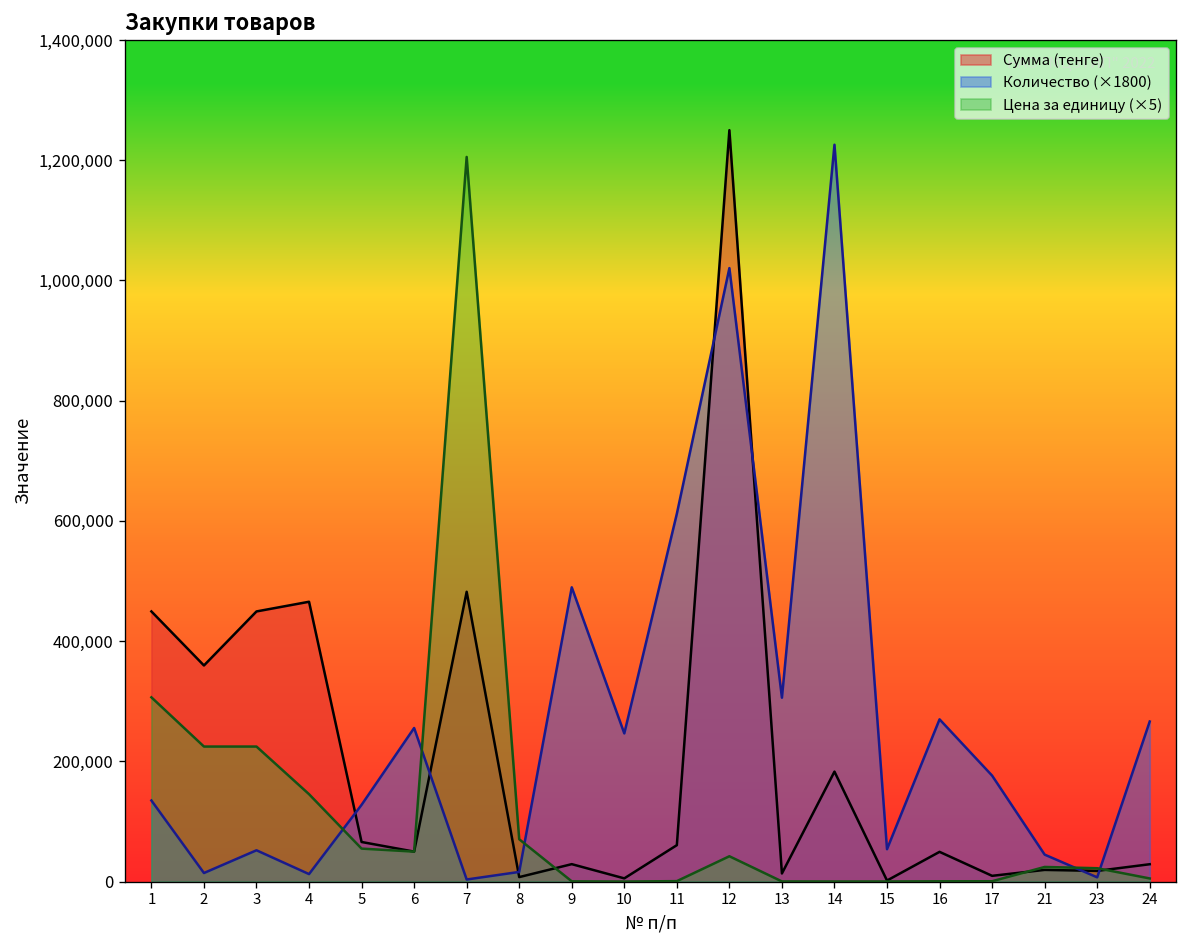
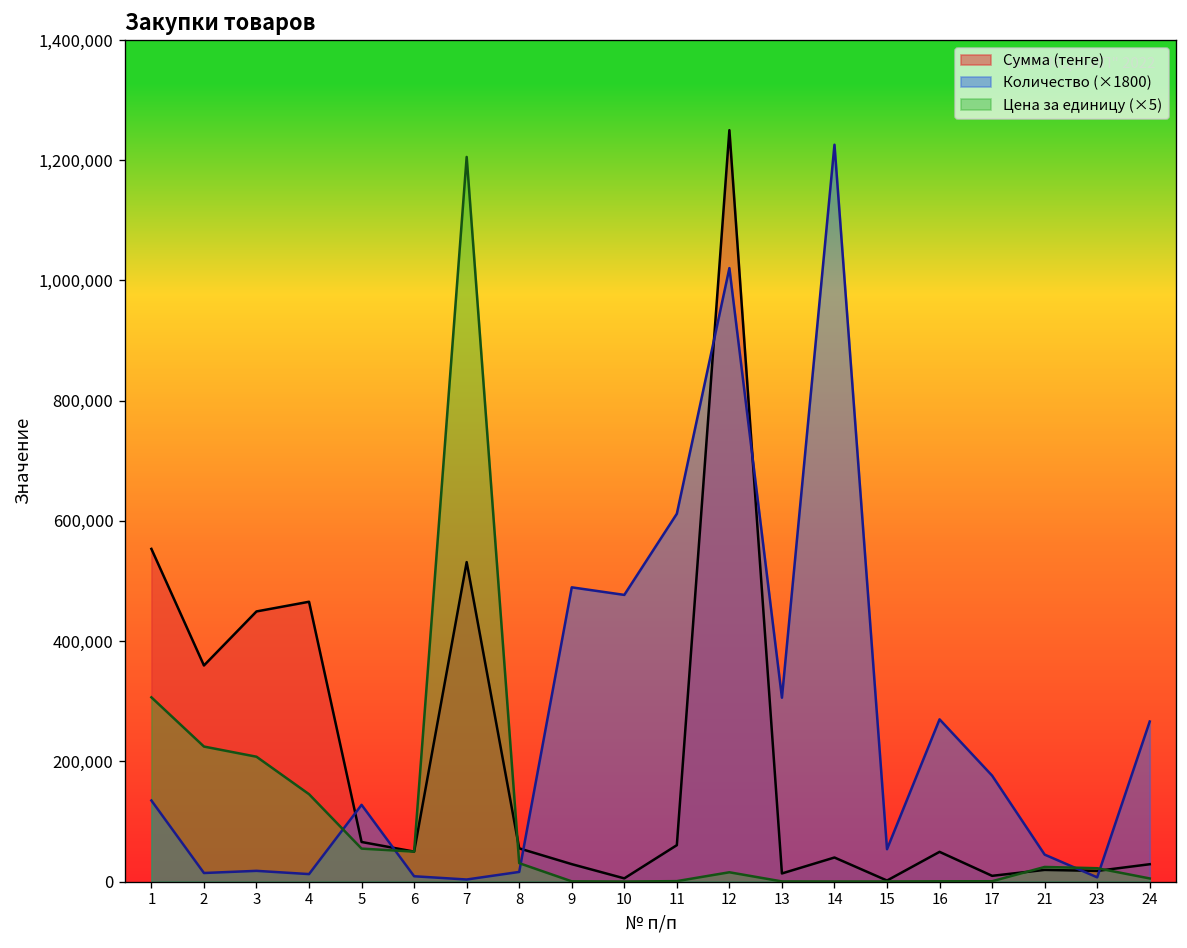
Сумма (тенге), 1: 450,000 -> 550,000
Количество (×1800), 3: 50,000 -> 20,000
Цена за единицу (×5), 3: 220,000 -> 210,000
Количество (×1800), 6: 260,000 -> 10,000
Сумма (тенге), 7: 480,000 -> 530,000
Сумма (тенге), 8: 10,000 -> 60,000
Цена за единицу (×5), 8: 70,000 -> 30,000
Количество (×1800), 10: 250,000 -> 480,000
Цена за единицу (×5), 12: 40,000 -> 20,000
Сумма (тенге), 14: 180,000 -> 40,000
